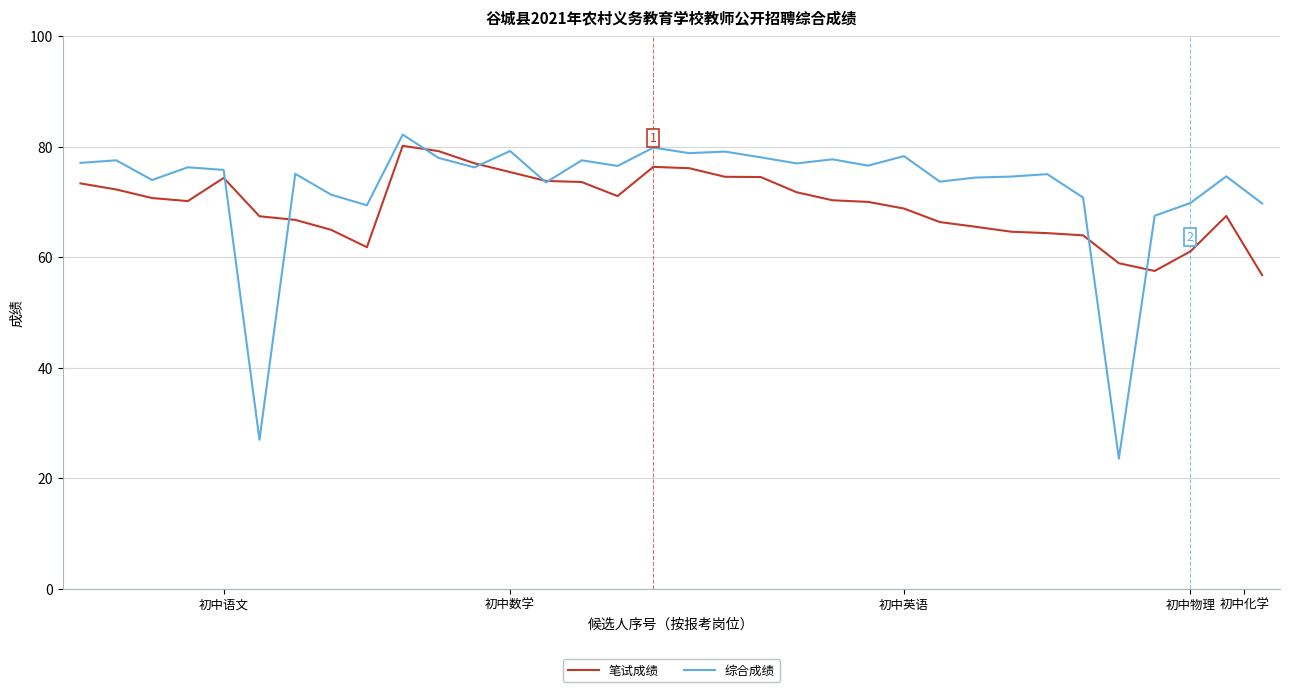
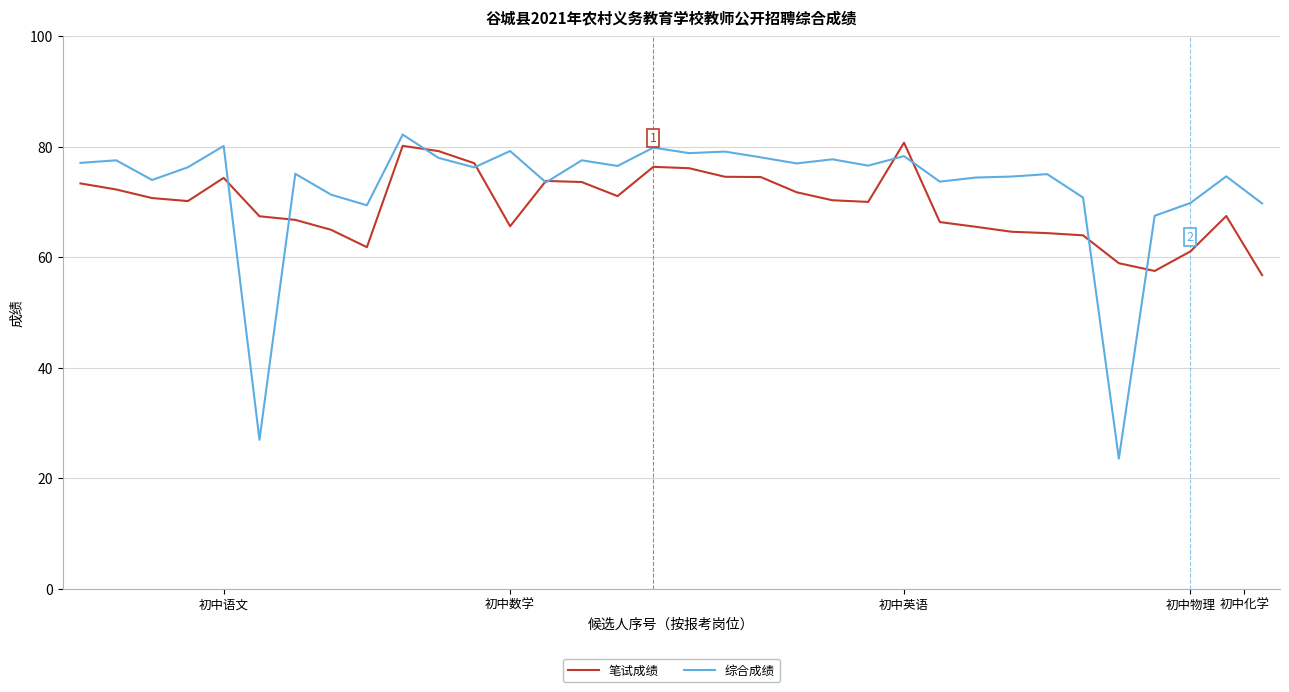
综合成绩, 初中语文: 76 -> 80
笔试成绩, 初中数学: 75 -> 66
笔试成绩, 初中英语: 69 -> 81
